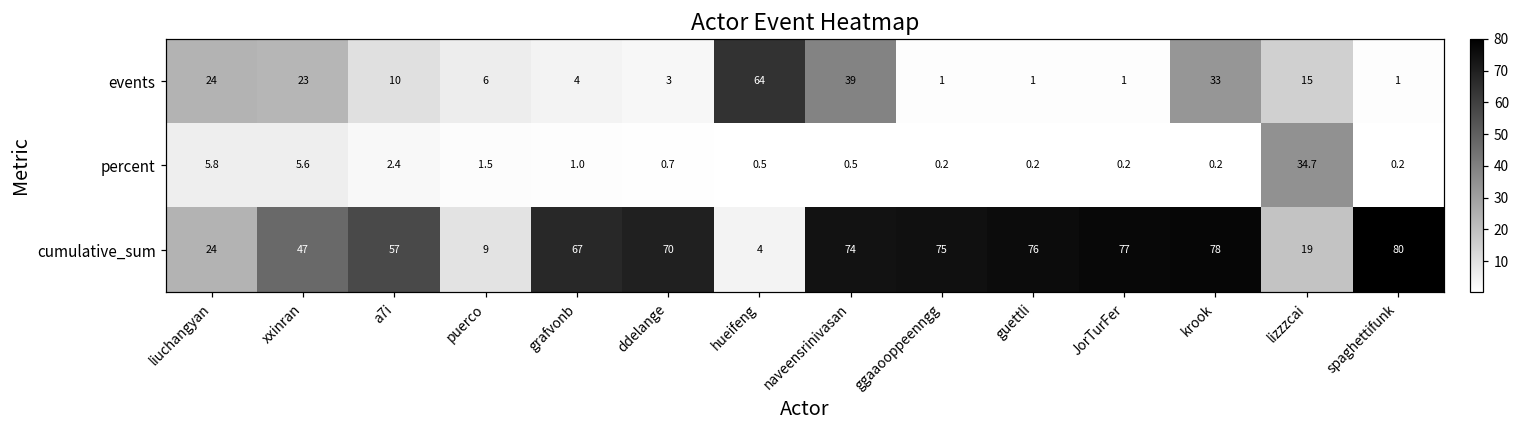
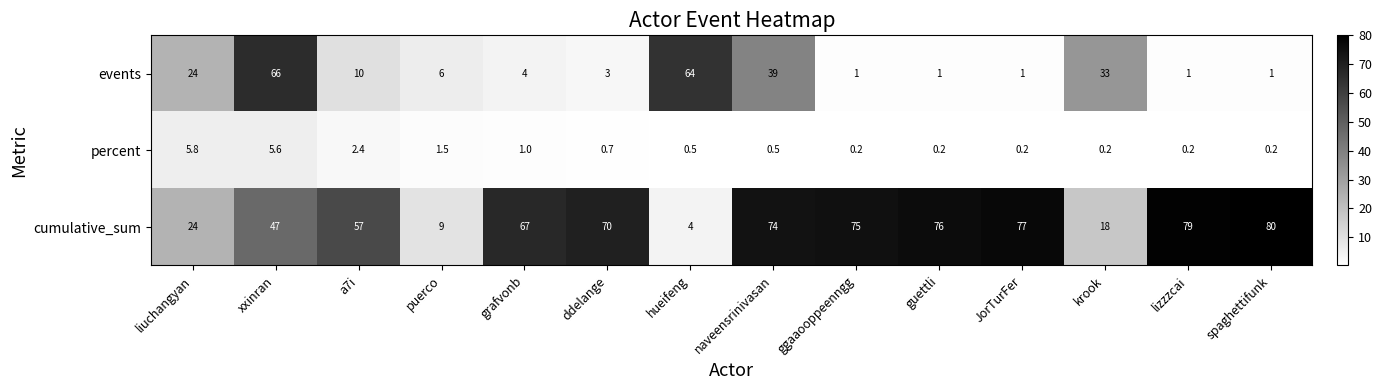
events, xxinran: 23 -> 66
events, lizzzcai: 15 -> 1
percent, lizzzcai: 34.7 -> 0.2
cumulative_sum, krook: 78 -> 18
cumulative_sum, lizzzcai: 19 -> 79
